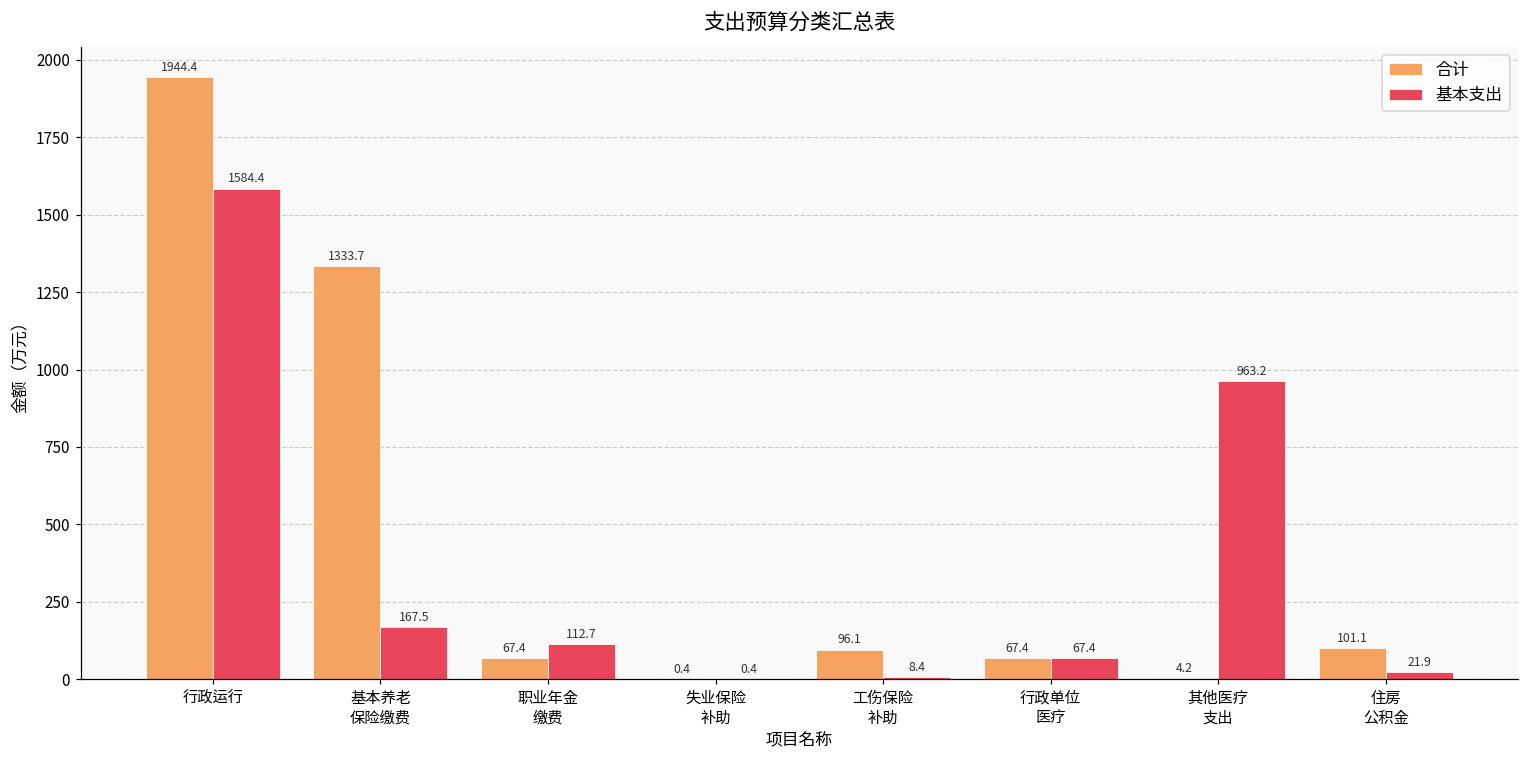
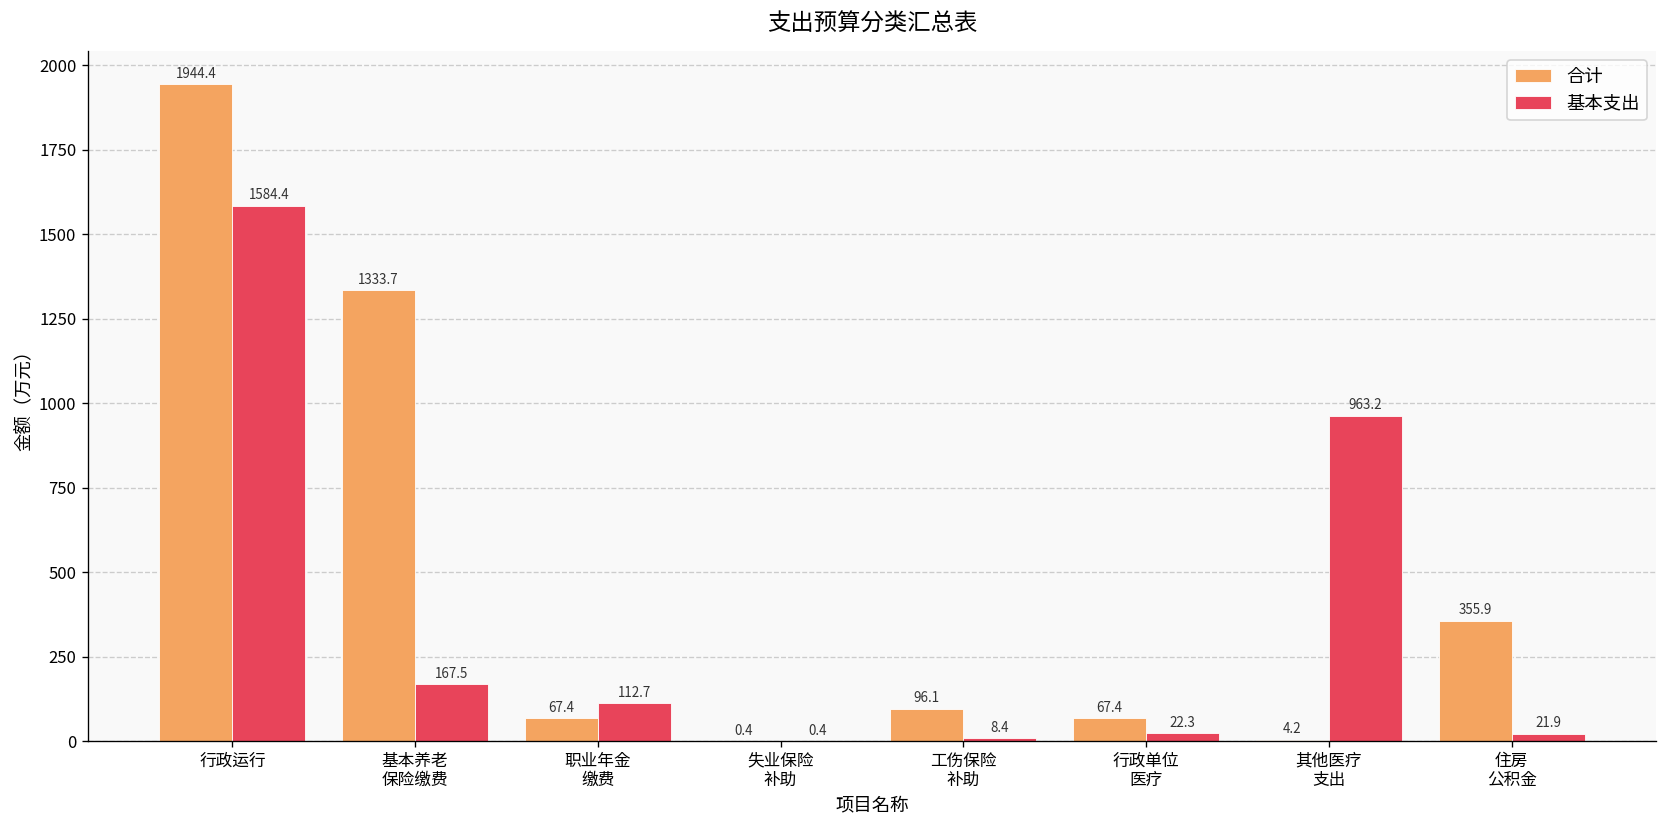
基本支出, 行政单位 医疗: 67.4 -> 22.3
合计, 住房 公积金: 101.1 -> 355.9
